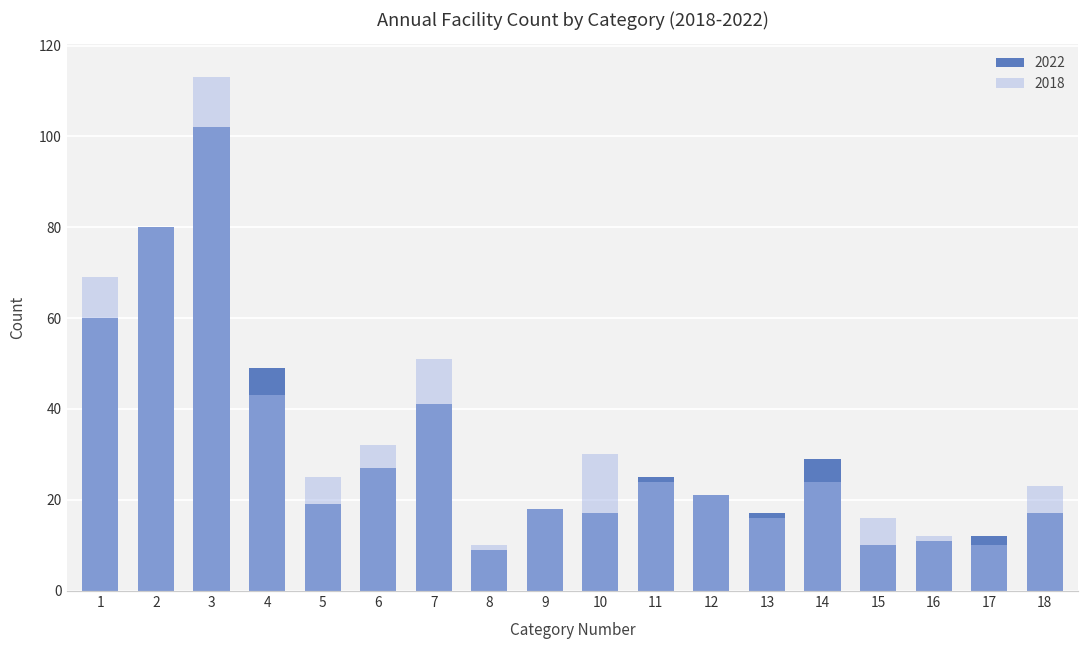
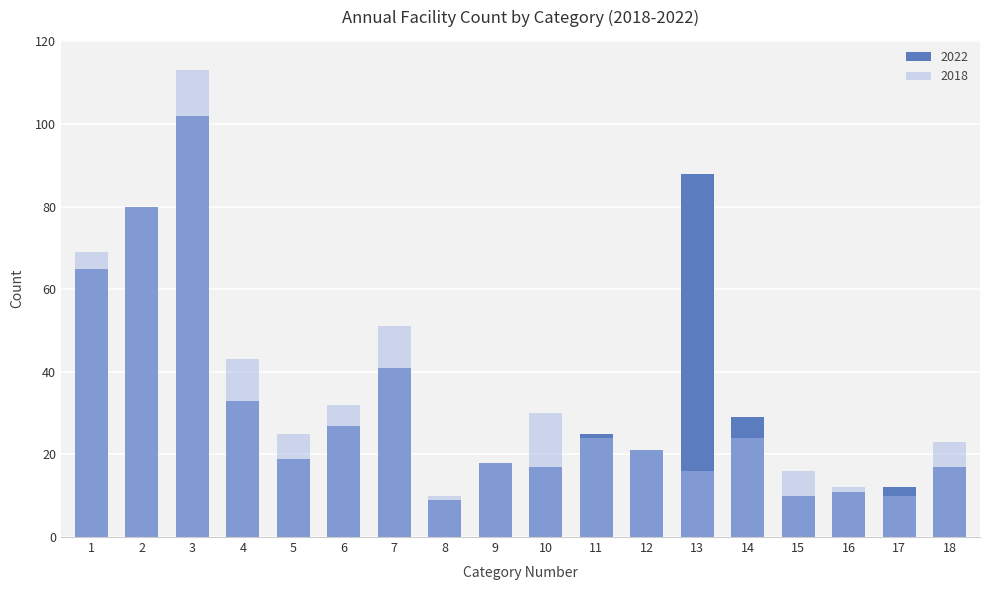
2022, 1: 60 -> 65
2022, 4: 49 -> 33
2022, 13: 17 -> 88
